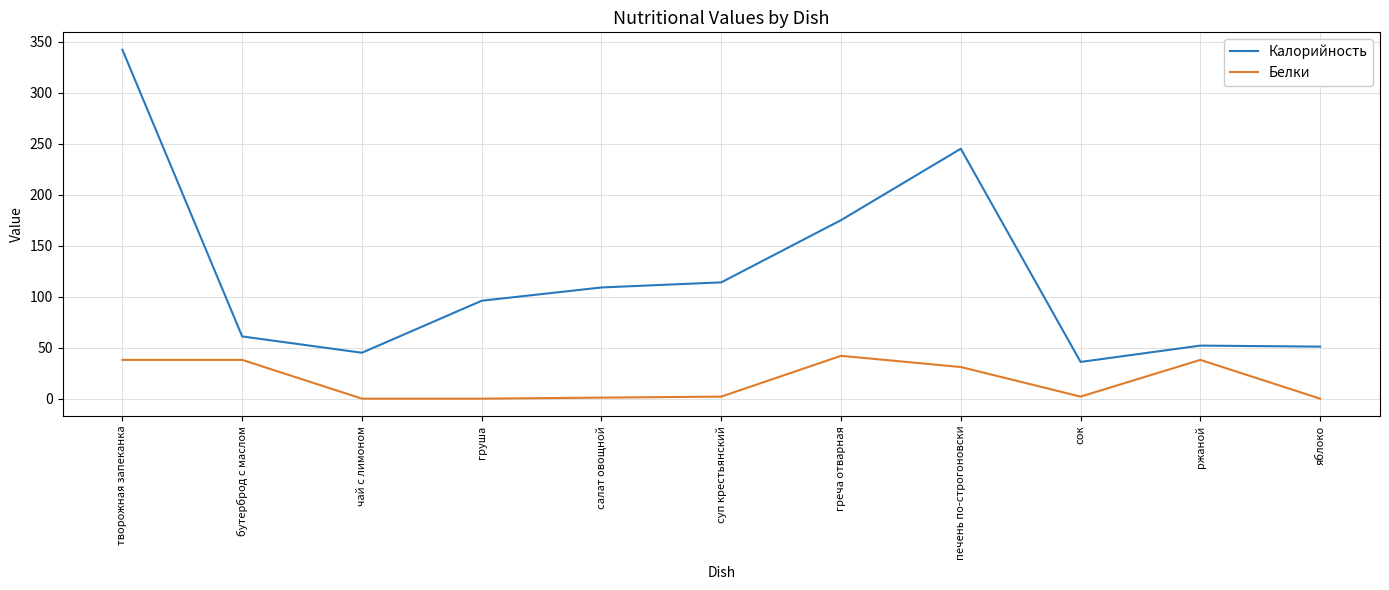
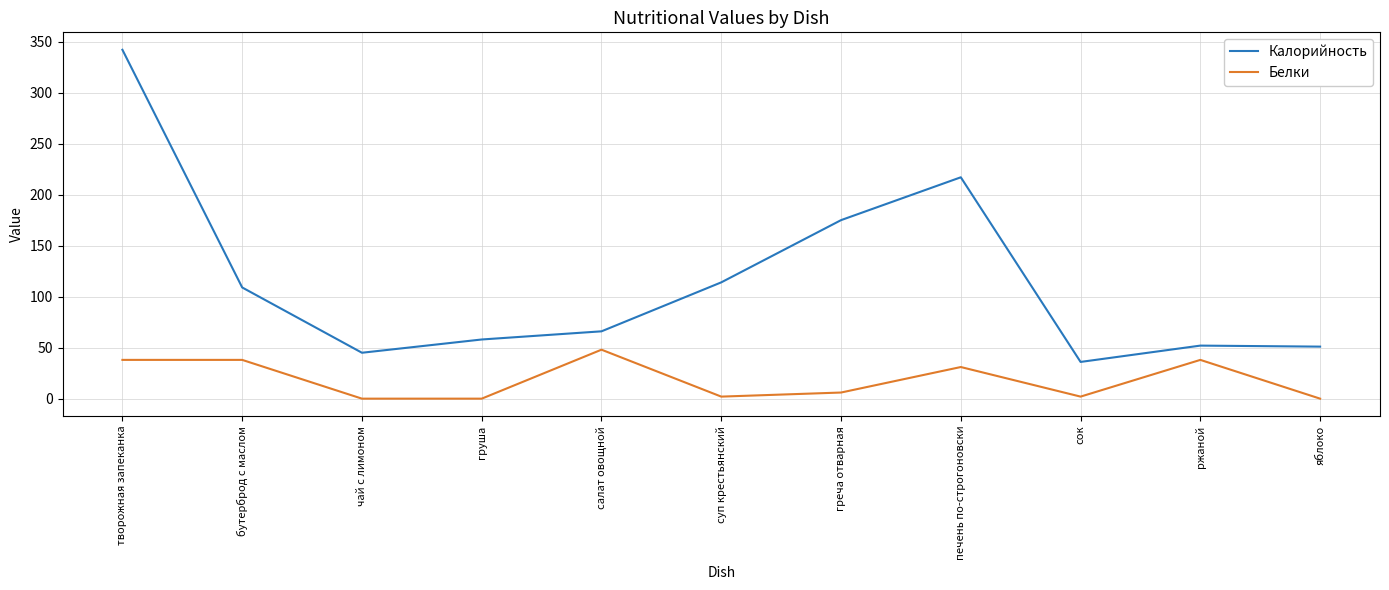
Калорийность, бутерброд с маслом: 61 -> 109
Калорийность, груша: 96 -> 58
Калорийность, салат овощной: 109 -> 66
Белки, салат овощной: 1 -> 48
Белки, греча отварная: 42 -> 6
Калорийность, печень по-строгоновски: 245 -> 217
